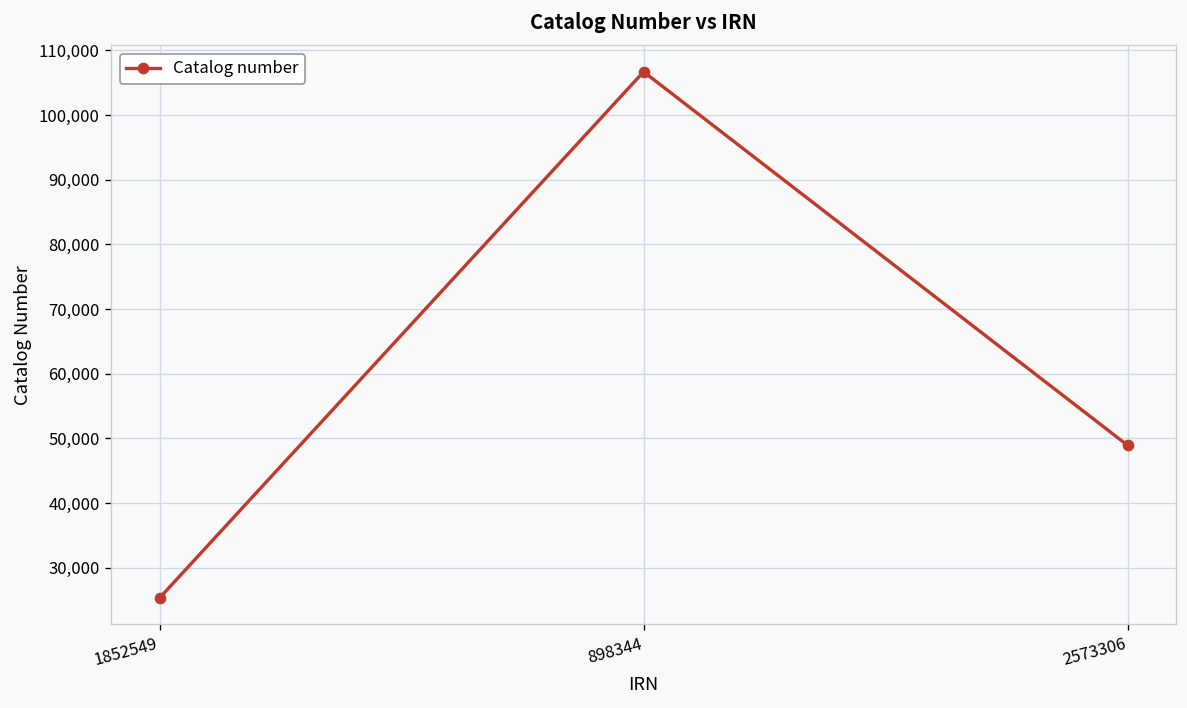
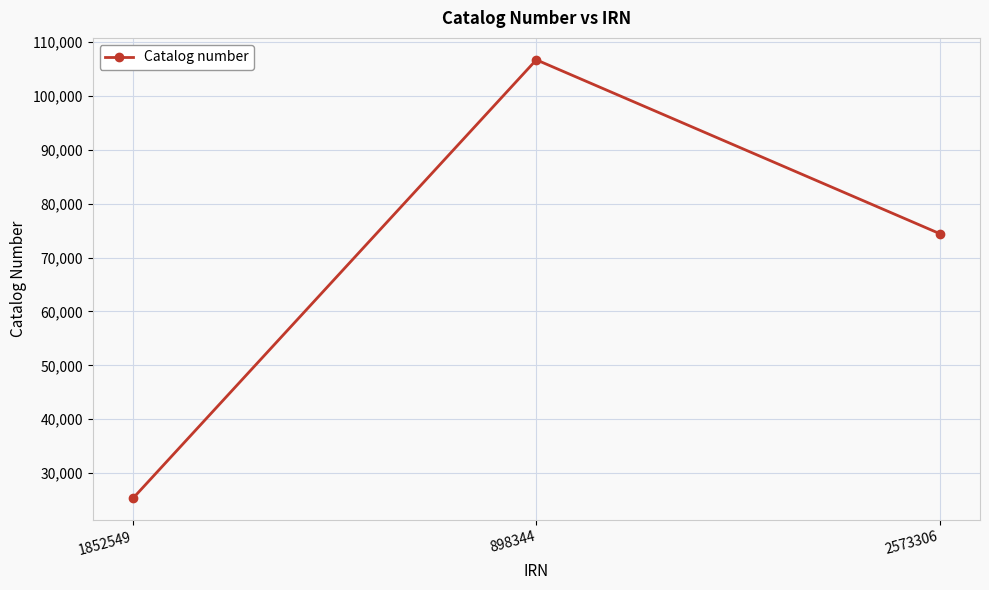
2573306: 49,000 -> 74,000
